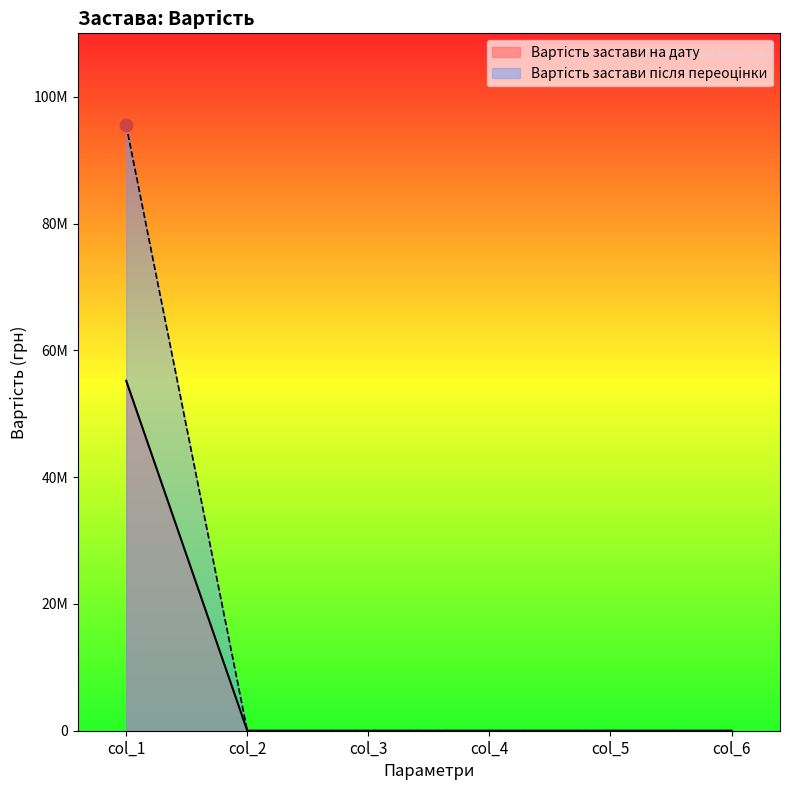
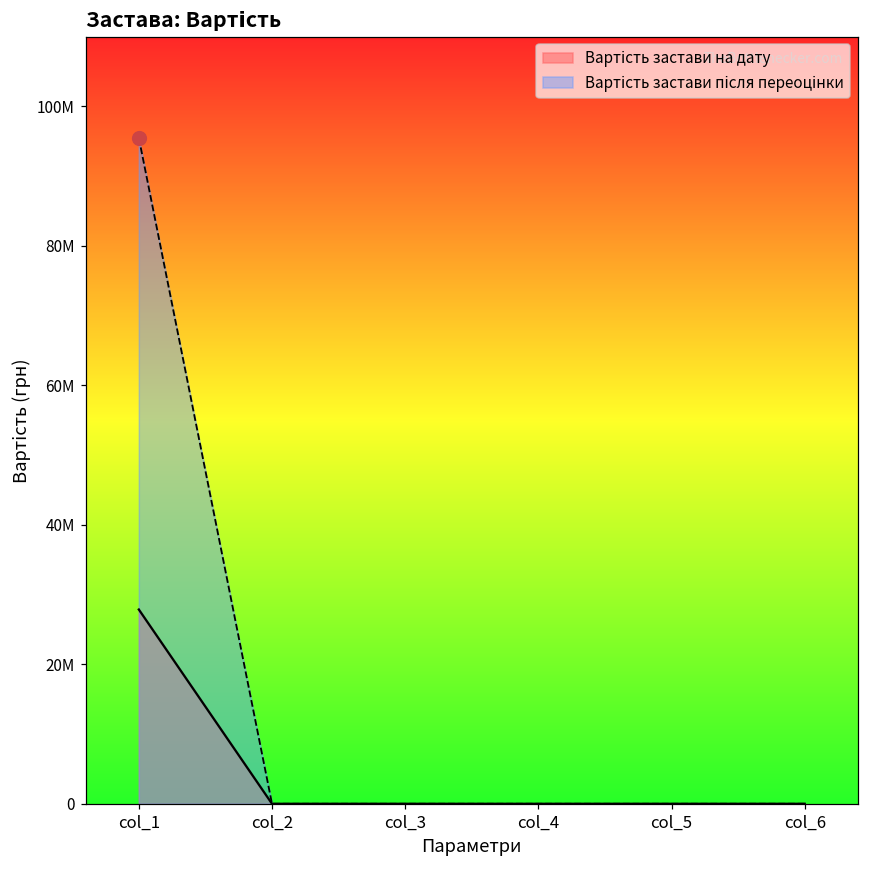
Вартість застави на дату, col_1: 55000000 -> 28000000
